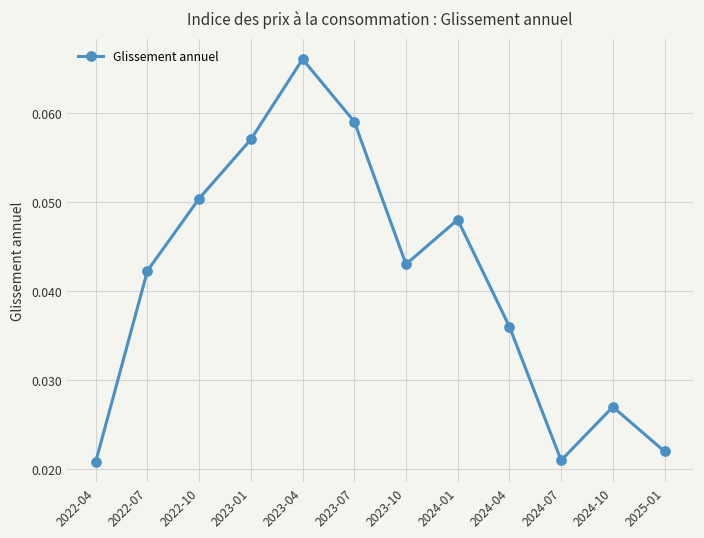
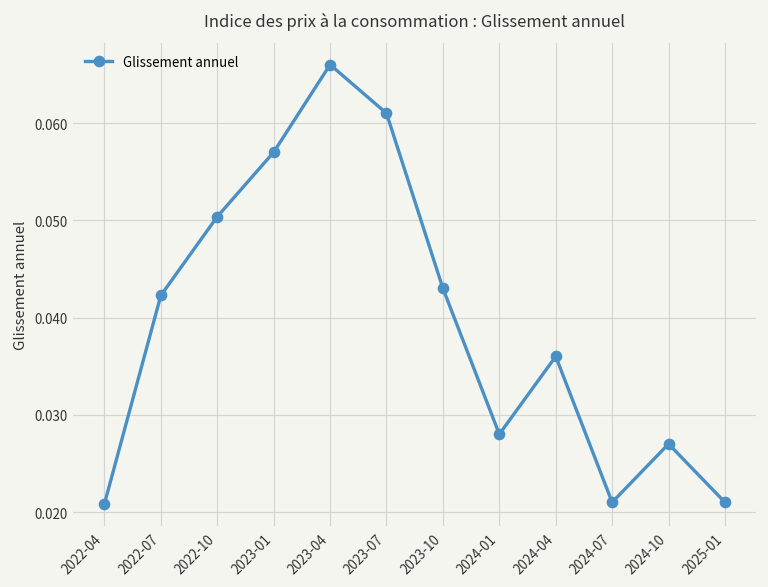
2023-07: 0.059 -> 0.061
2024-01: 0.048 -> 0.028
2025-01: 0.022 -> 0.021
